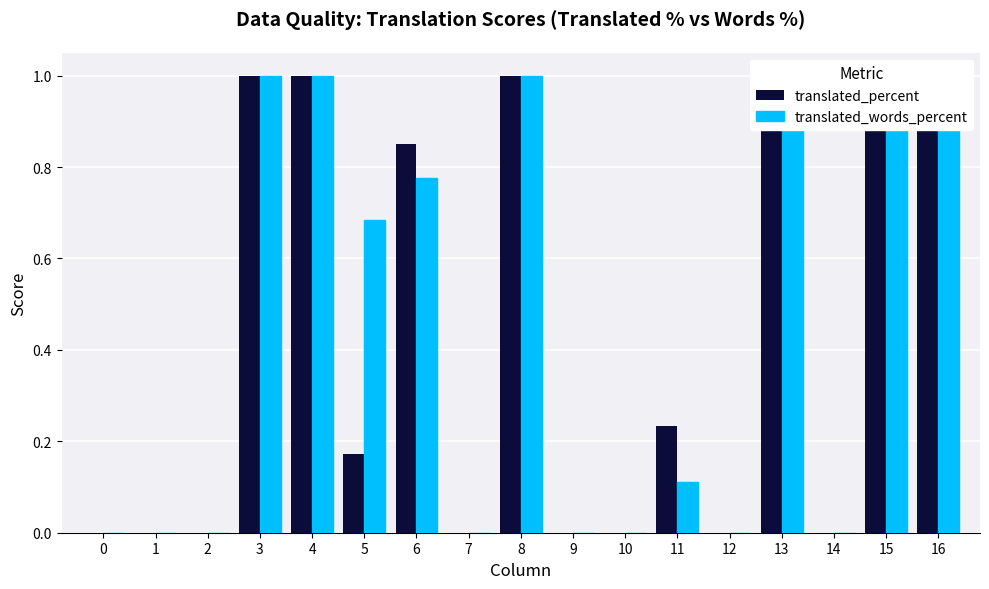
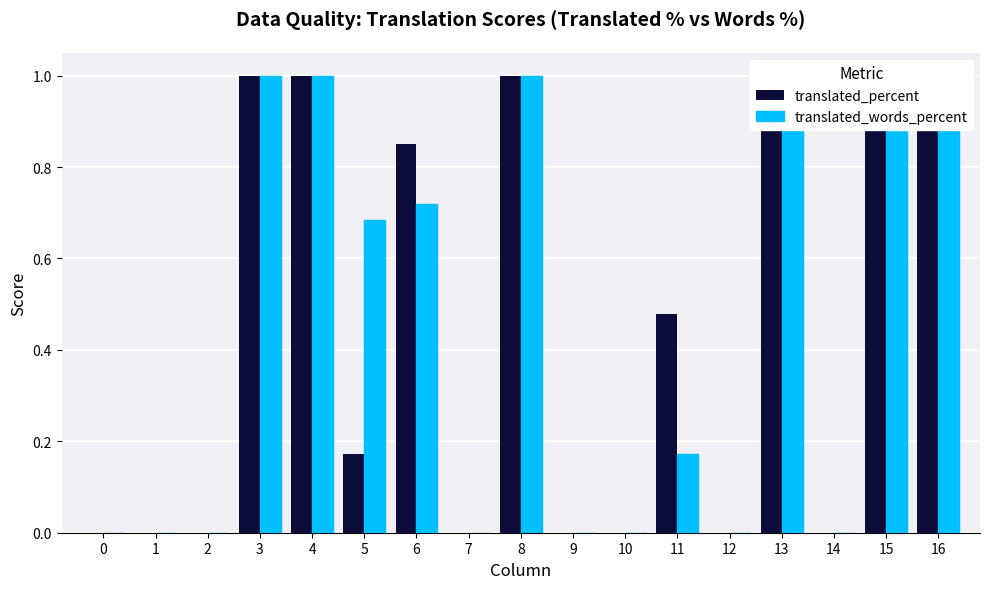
translated_words_percent, 6: 0.78 -> 0.72
translated_percent, 11: 0.23 -> 0.48
translated_words_percent, 11: 0.11 -> 0.17
